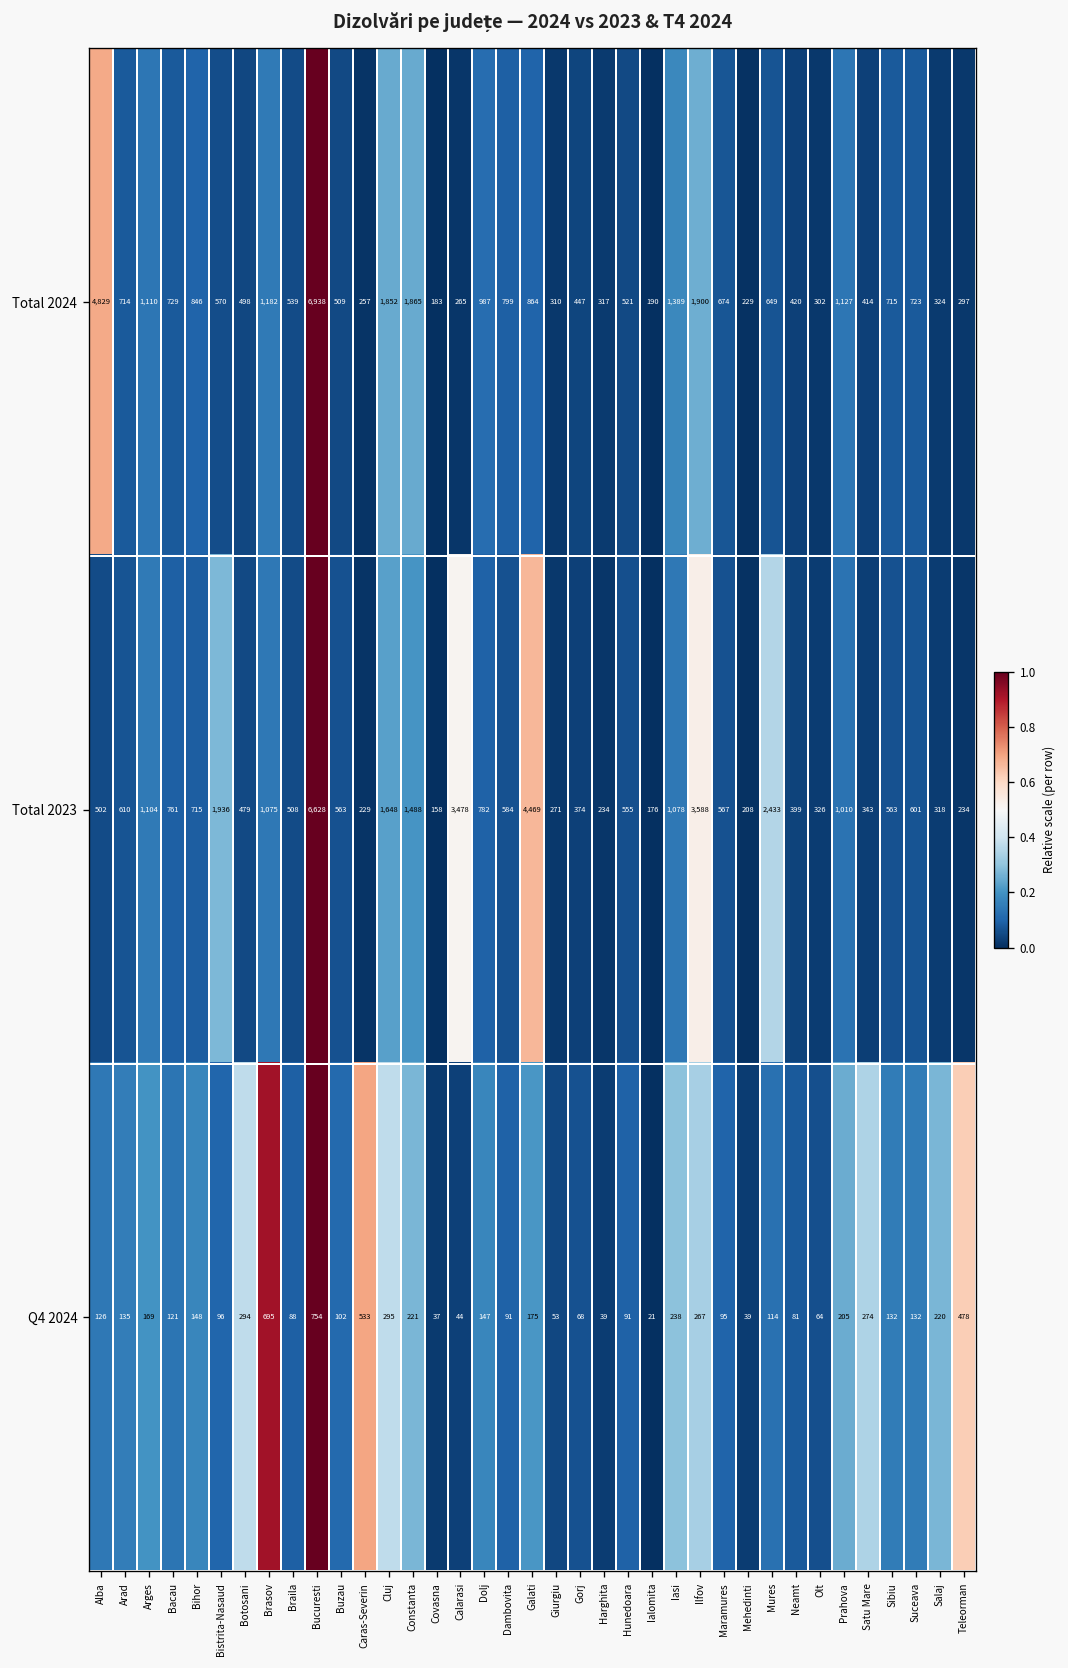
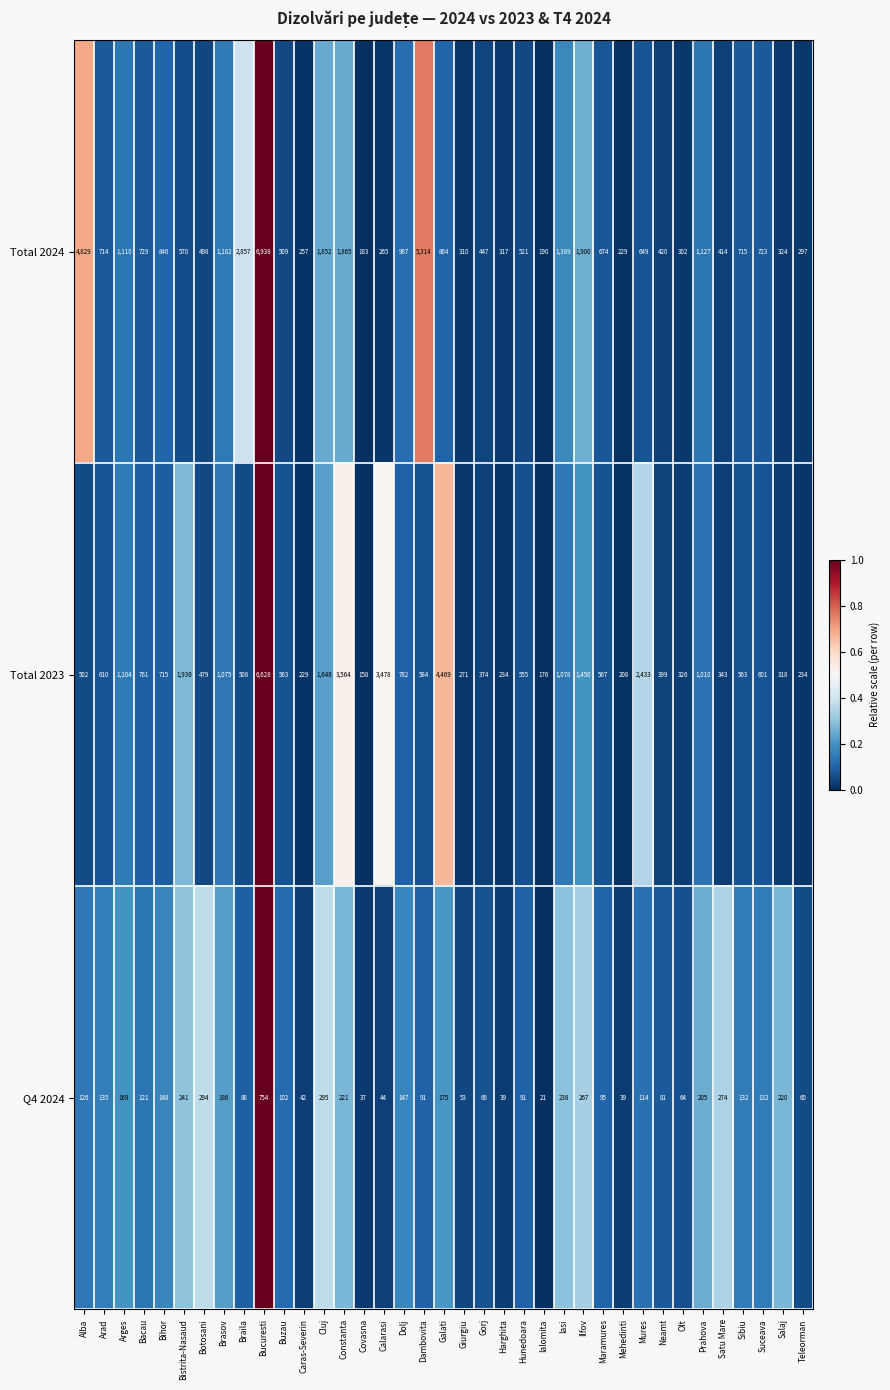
Total 2024, Braila: 539 -> 2,857
Total 2024, Dambovita: 799 -> 5,314
Total 2023, Constanta: 1,488 -> 3,564
Total 2023, Ilfov: 3,588 -> 1,450
Q4 2024, Bistrita-Nasaud: 96 -> 241
Q4 2024, Brasov: 695 -> 186
Q4 2024, Caras-Severin: 533 -> 42
Q4 2024, Teleorman: 478 -> 60
